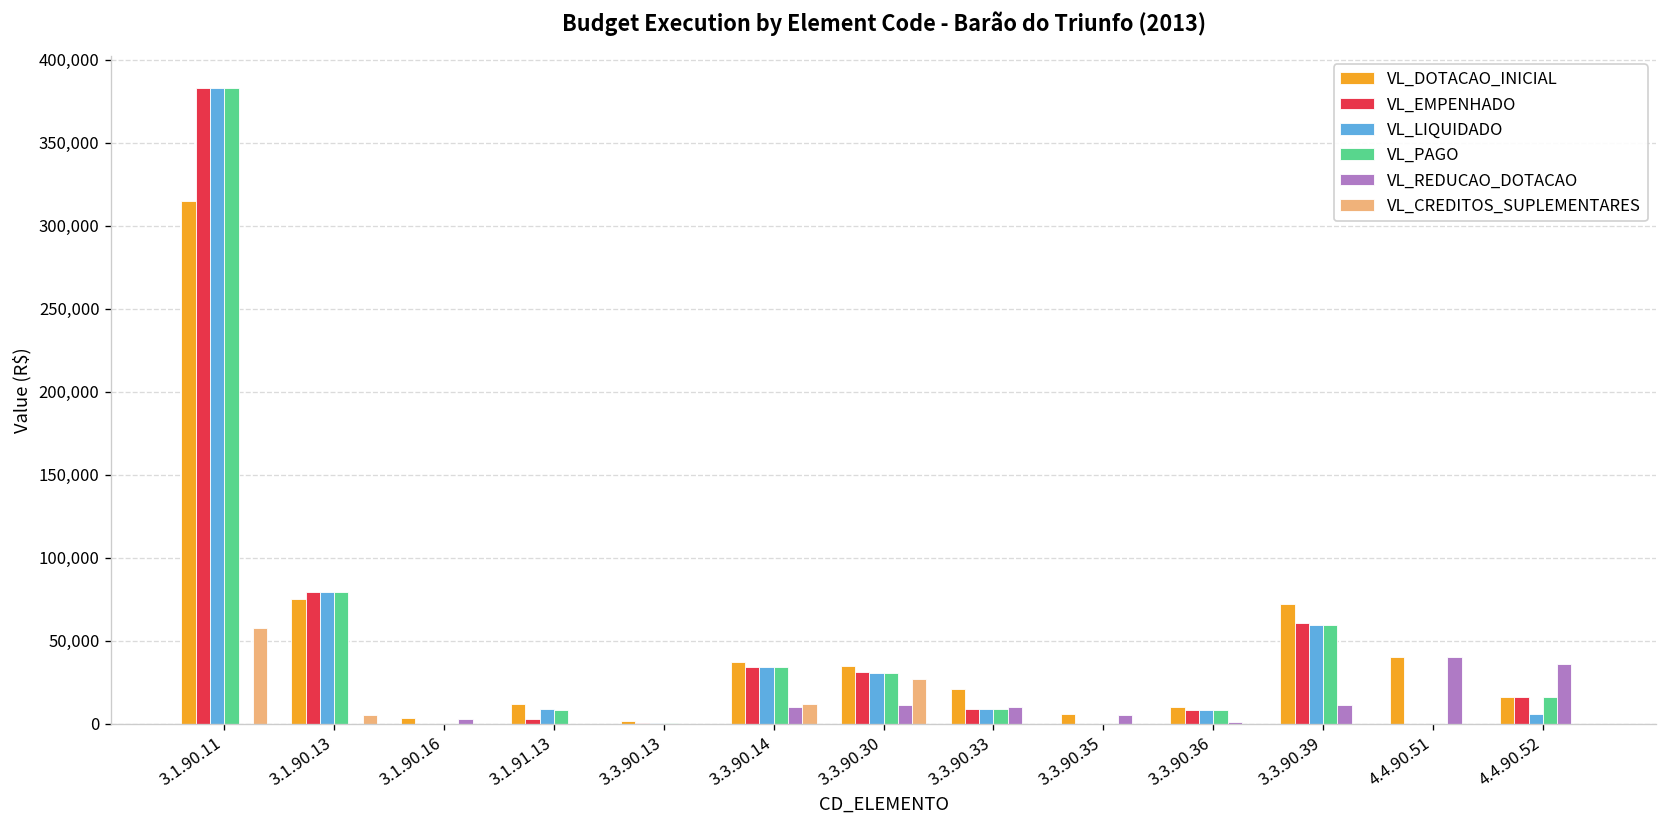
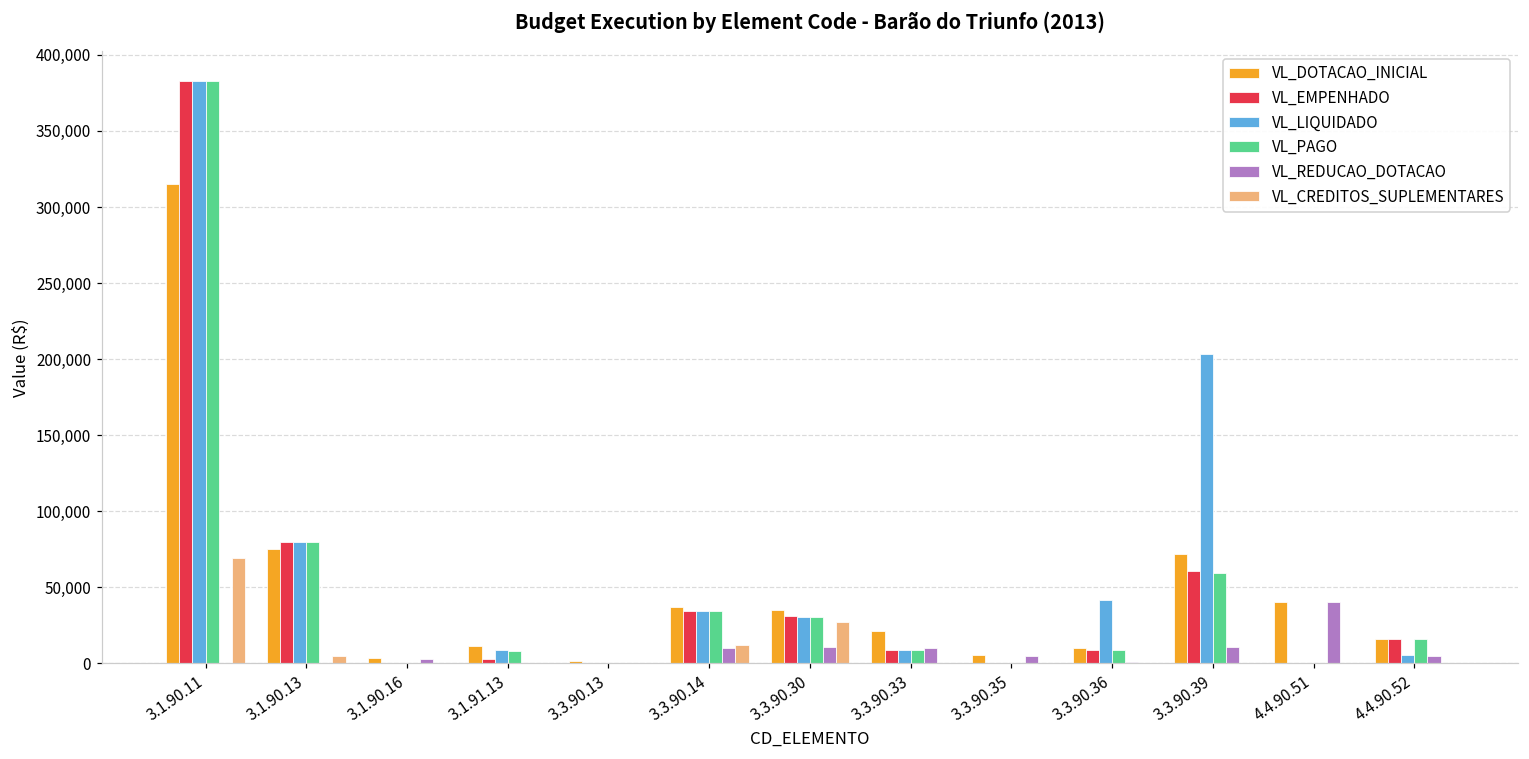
VL_CREDITOS_SUPLEMENTARES, 3.1.90.11: 57,000 -> 69,000
VL_LIQUIDADO, 3.3.90.36: 8,000 -> 42,000
VL_LIQUIDADO, 3.3.90.39: 60,000 -> 203,000
VL_REDUCAO_DOTACAO, 4.4.90.52: 36,000 -> 5,000
